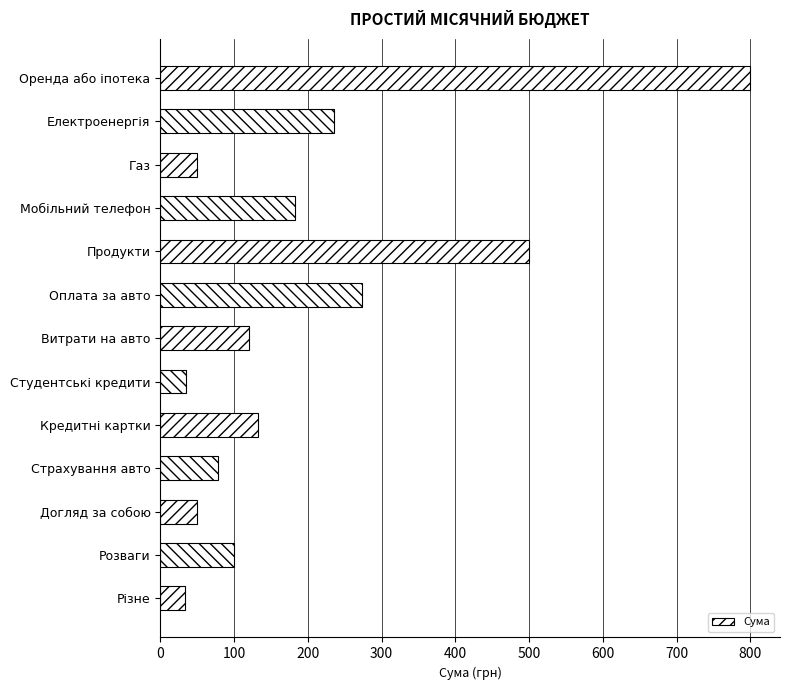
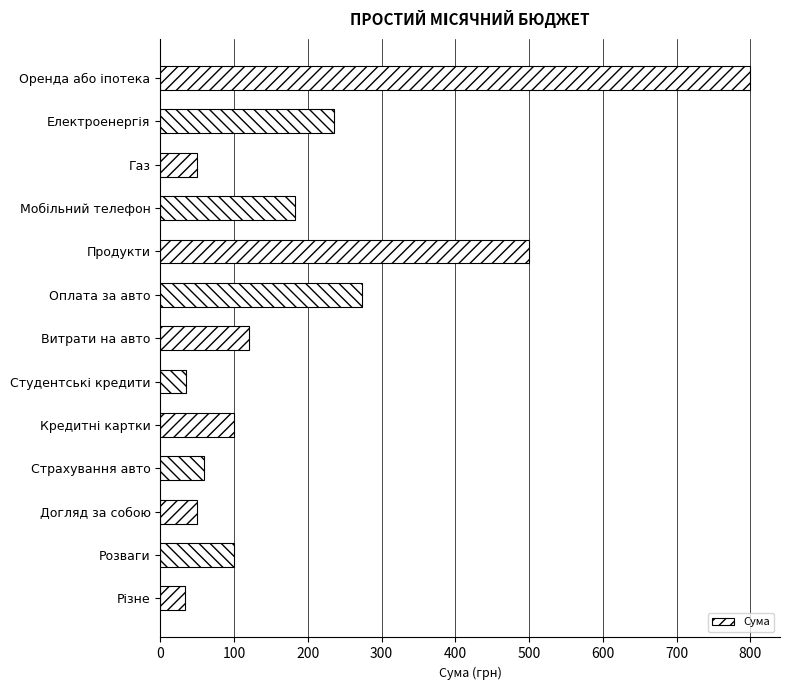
Кредитні картки: 130 -> 100
Страхування авто: 80 -> 60
